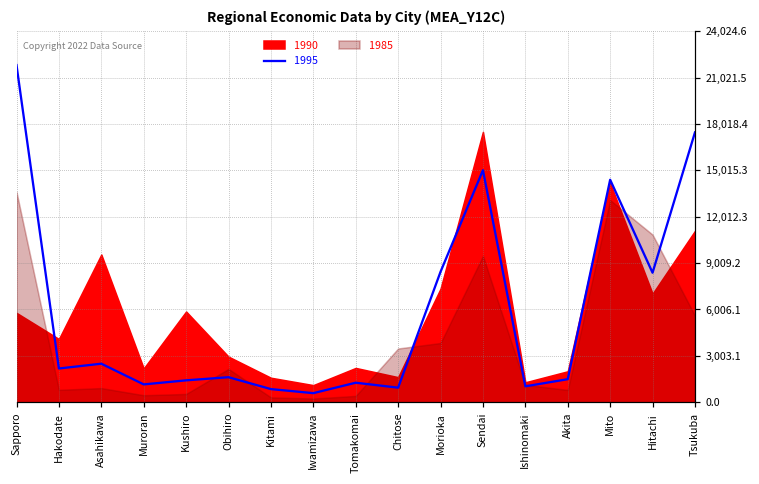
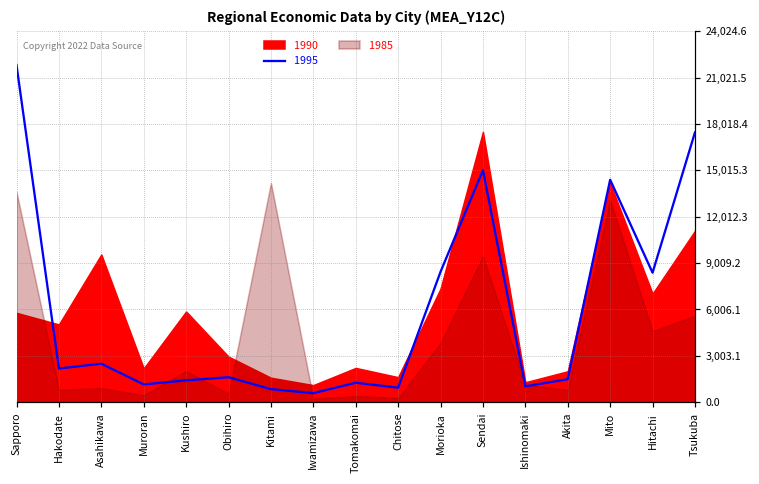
1990, Hakodate: 4,100 -> 5,000
1985, Kushiro: 500 -> 2,000
1985, Obihiro: 2,200 -> 600
1985, Kitami: 300 -> 14,200
1985, Chitose: 3,500 -> 300
1985, Hitachi: 10,900 -> 4,600
